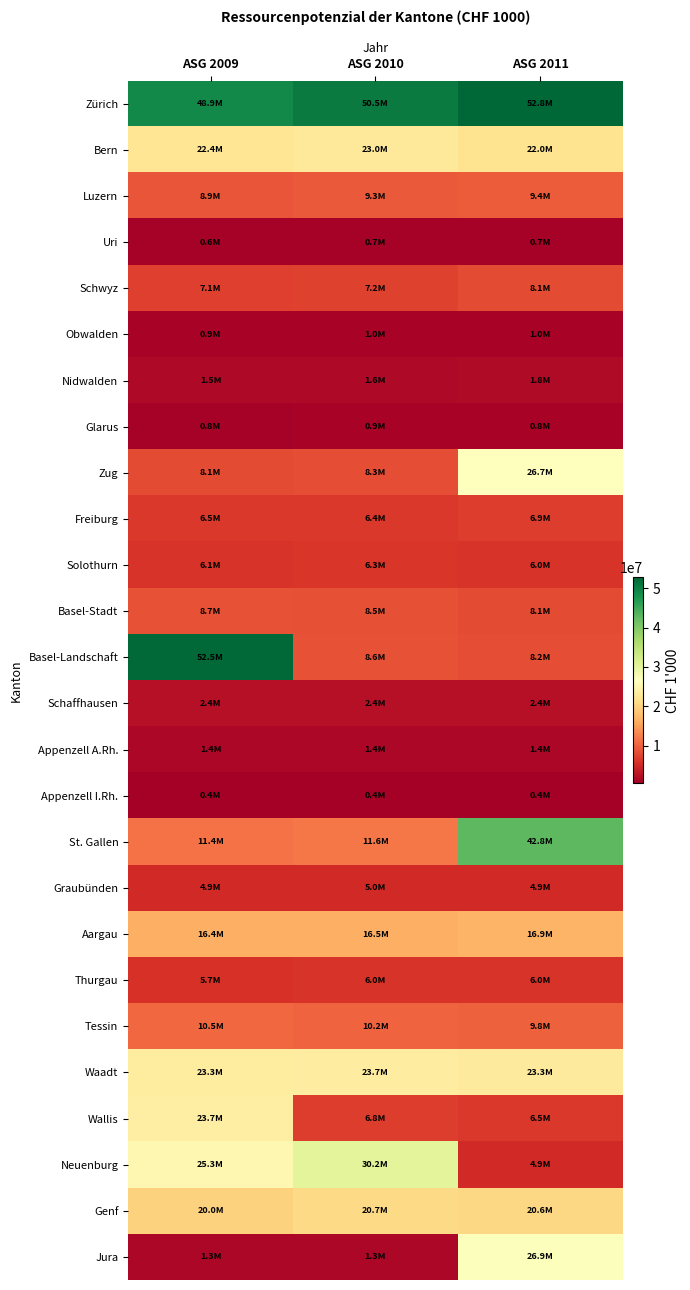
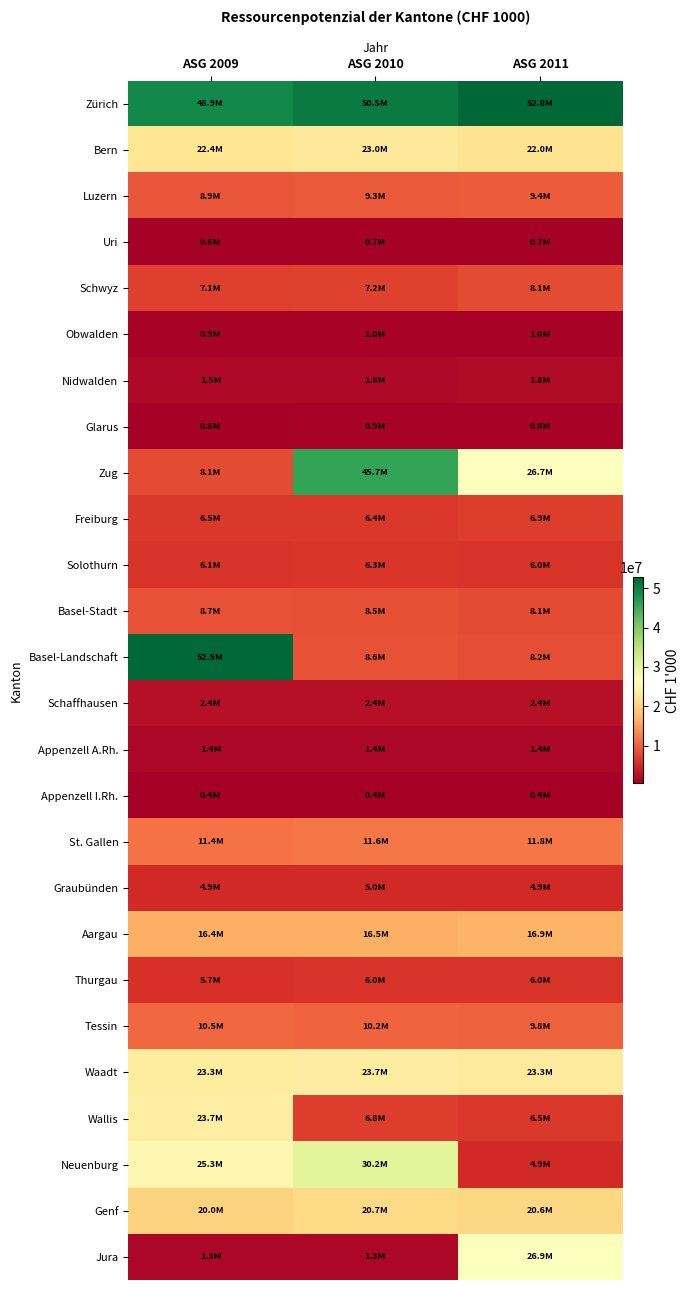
Zug, ASG 2010: 8.3M -> 45.7M
St. Gallen, ASG 2011: 42.8M -> 11.8M
